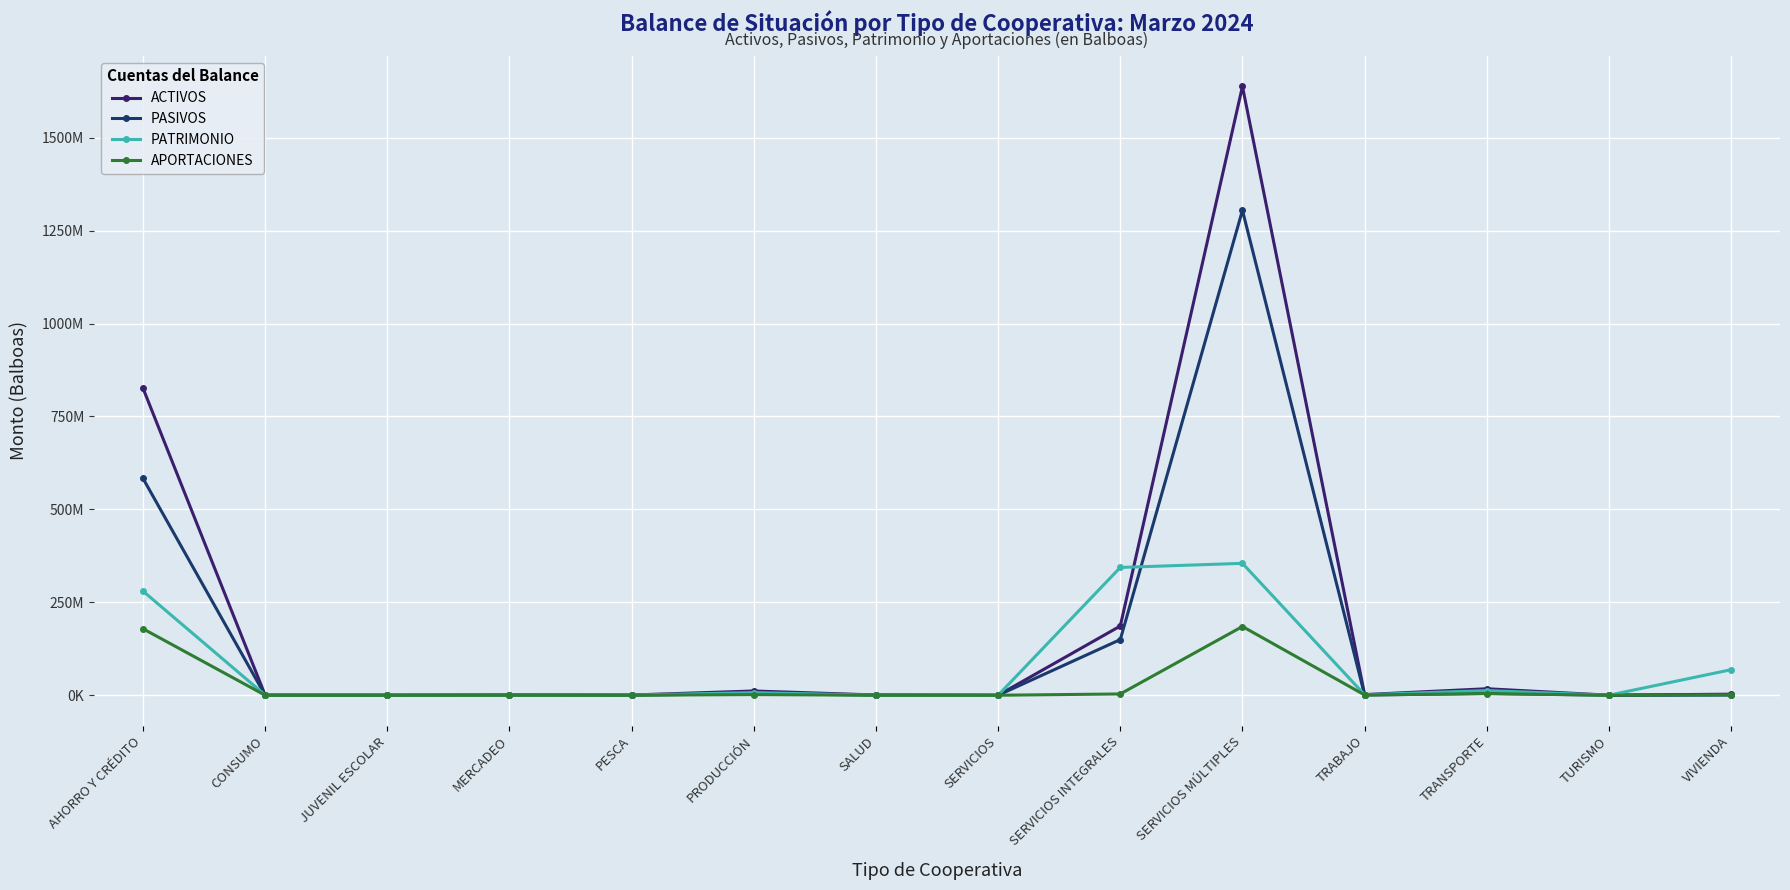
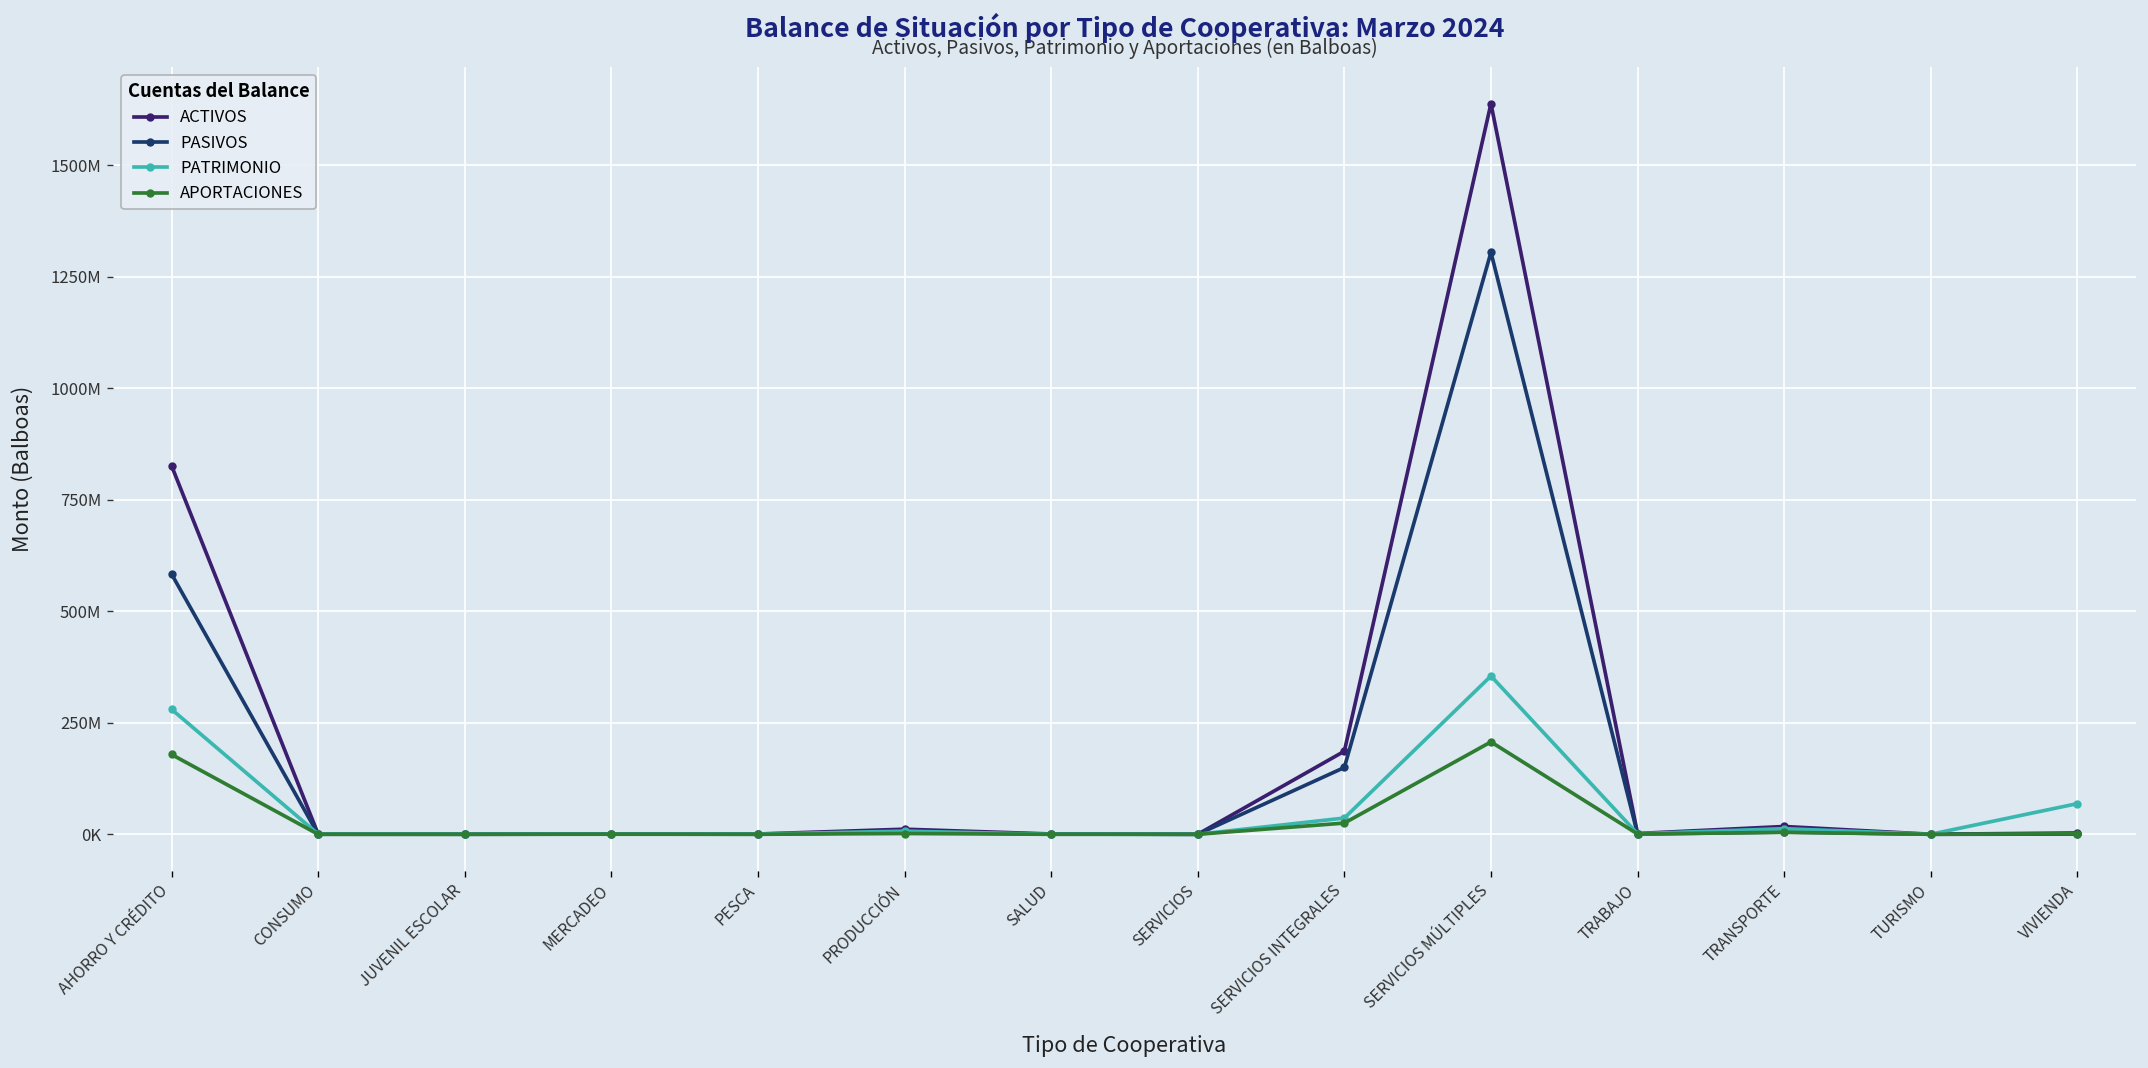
PATRIMONIO, SERVICIOS INTEGRALES: 340000000 -> 40000000
APORTACIONES, SERVICIOS INTEGRALES: 0 -> 30000000
APORTACIONES, SERVICIOS MÚLTIPLES: 180000000 -> 210000000
